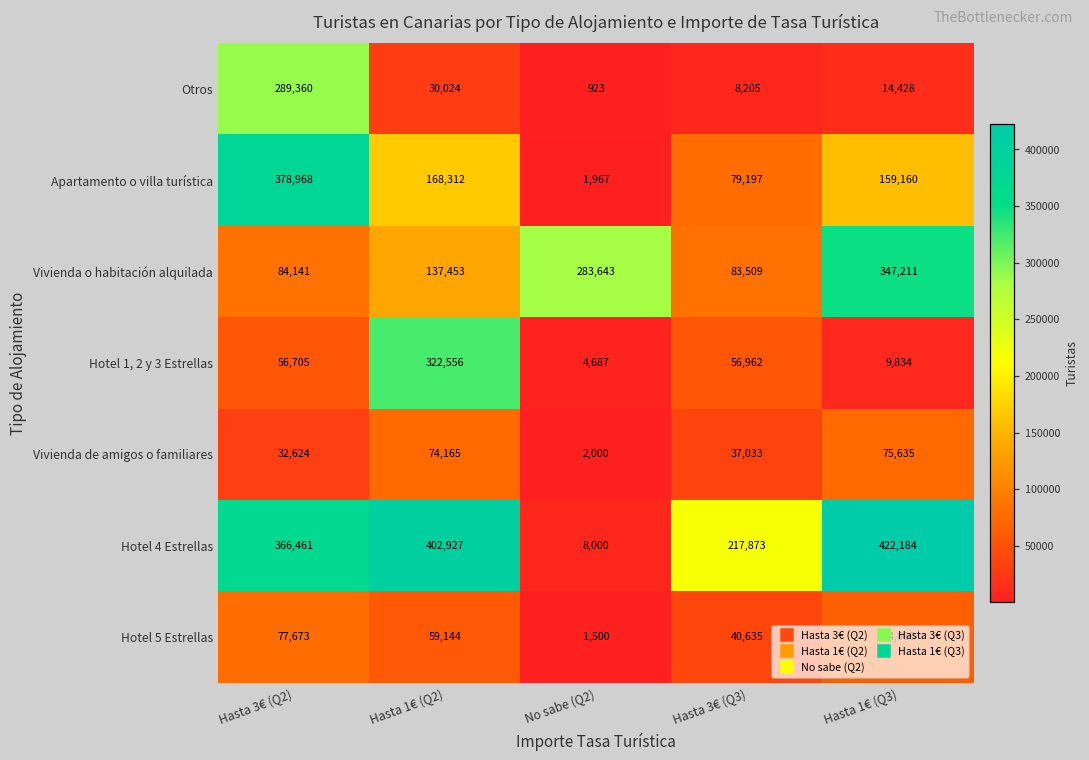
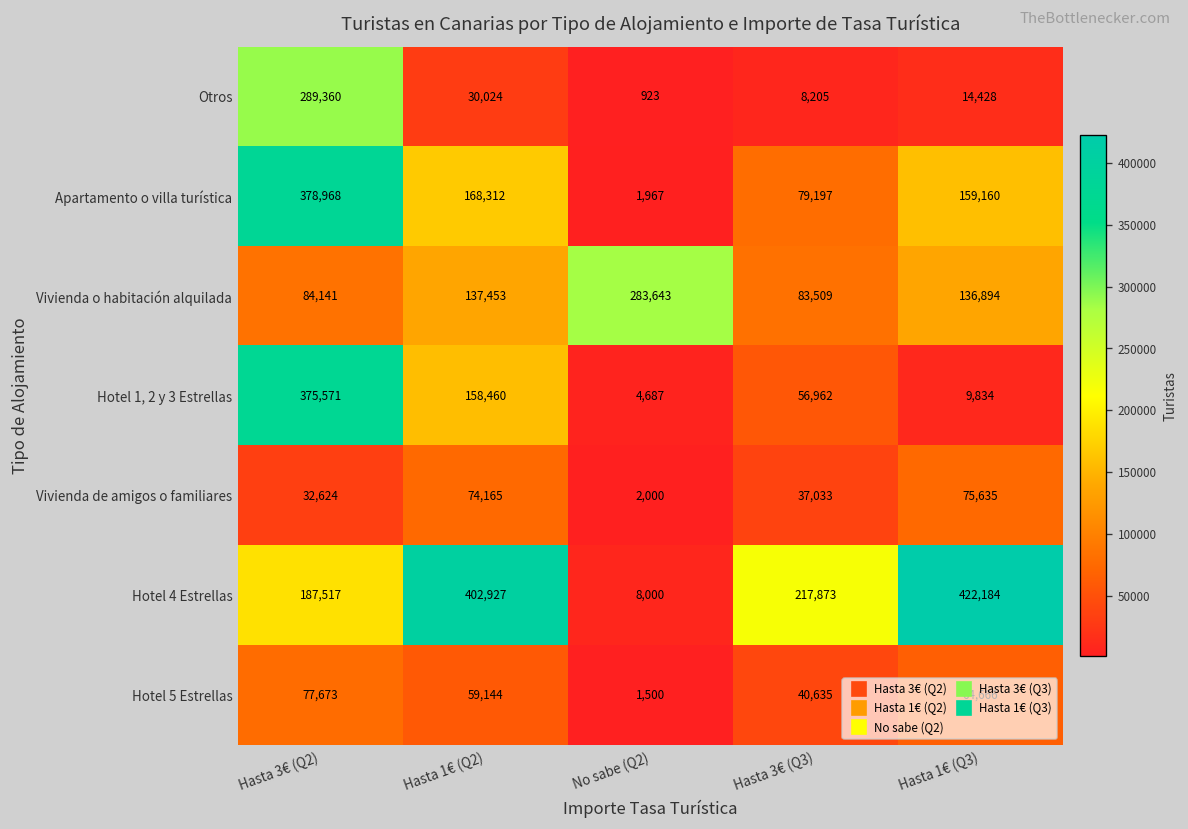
Vivienda o habitación alquilada, Hasta 1€ (Q3): 347,211 -> 136,894
Hotel 1, 2 y 3 Estrellas, Hasta 3€ (Q2): 56,705 -> 375,571
Hotel 1, 2 y 3 Estrellas, Hasta 1€ (Q2): 322,556 -> 158,460
Hotel 4 Estrellas, Hasta 3€ (Q2): 366,461 -> 187,517
